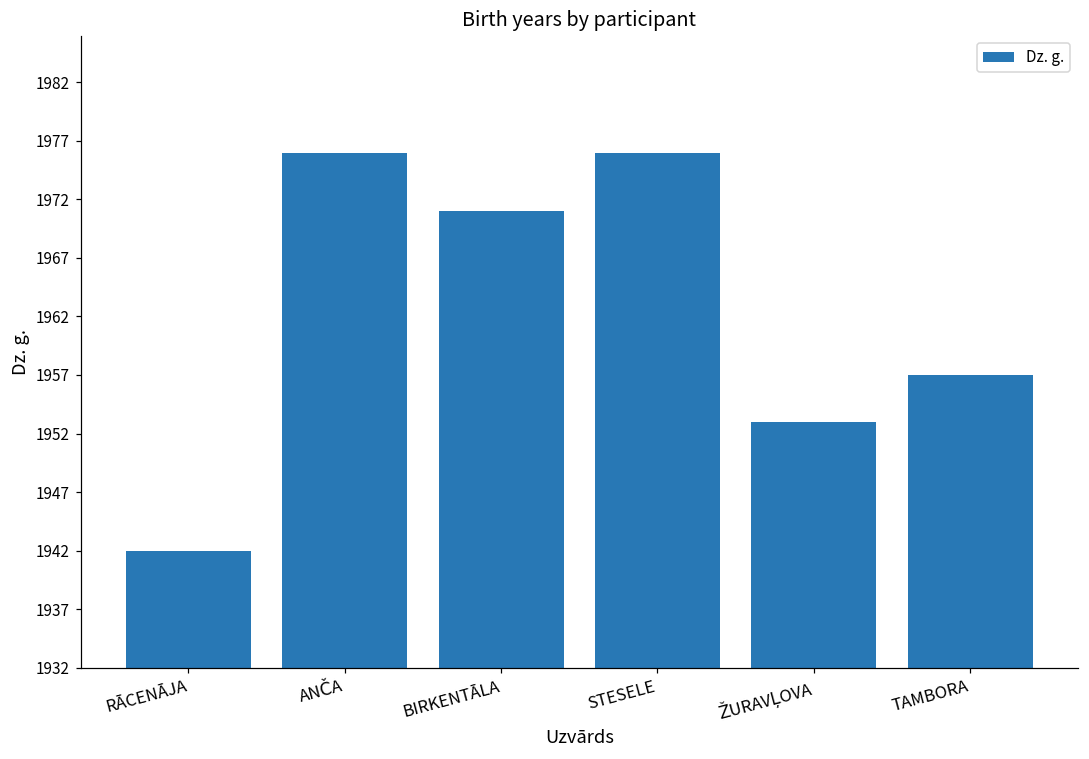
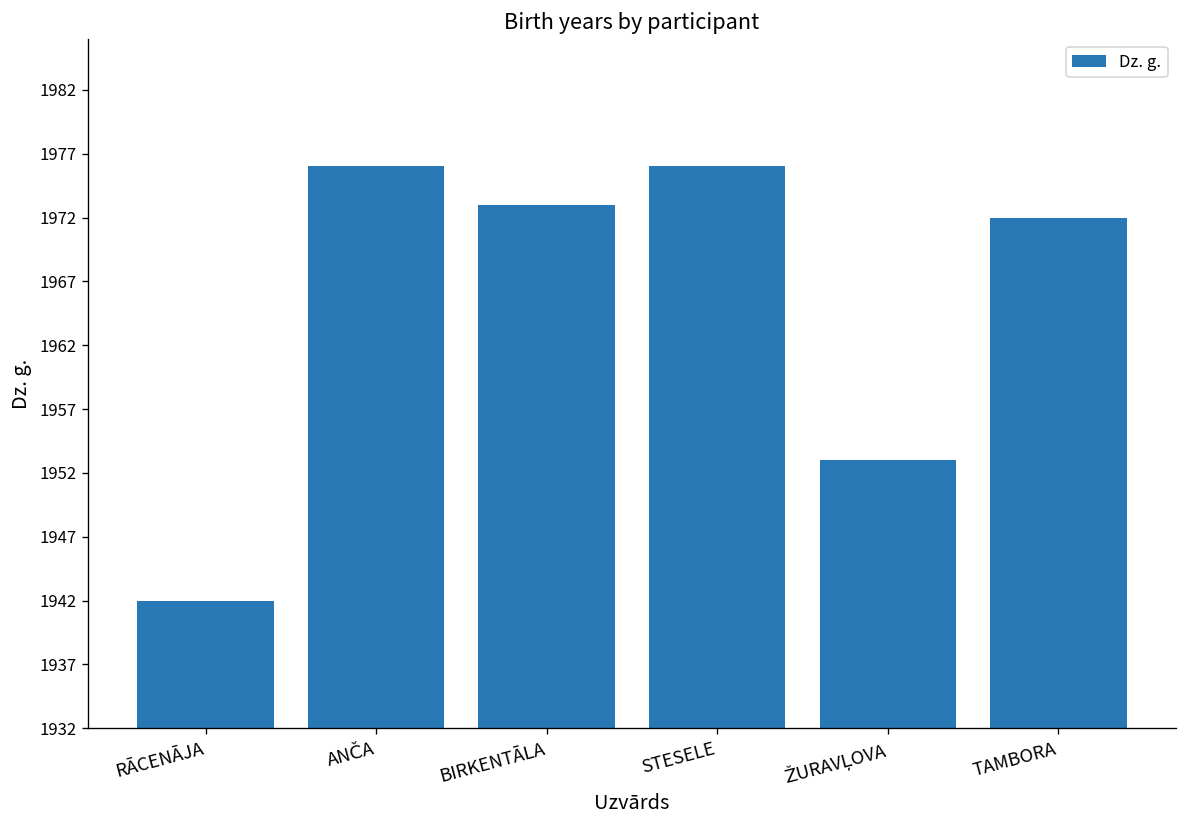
BIRKENTĀLA: 1971 -> 1973
TAMBORA: 1957 -> 1972
